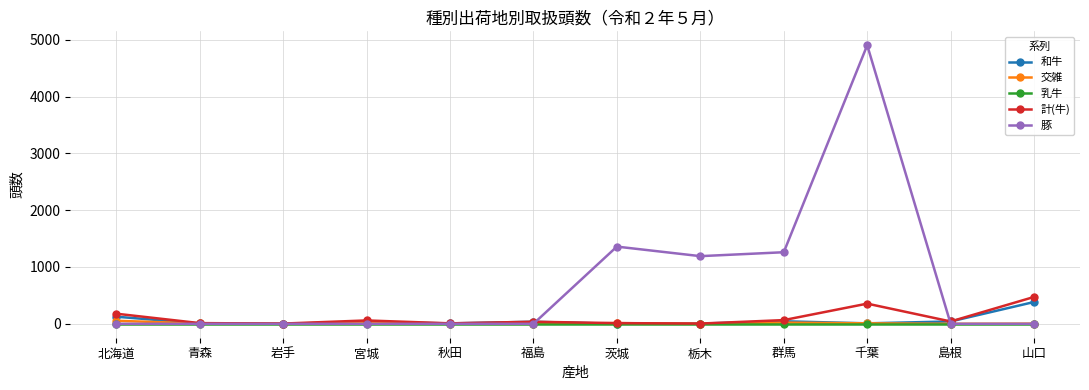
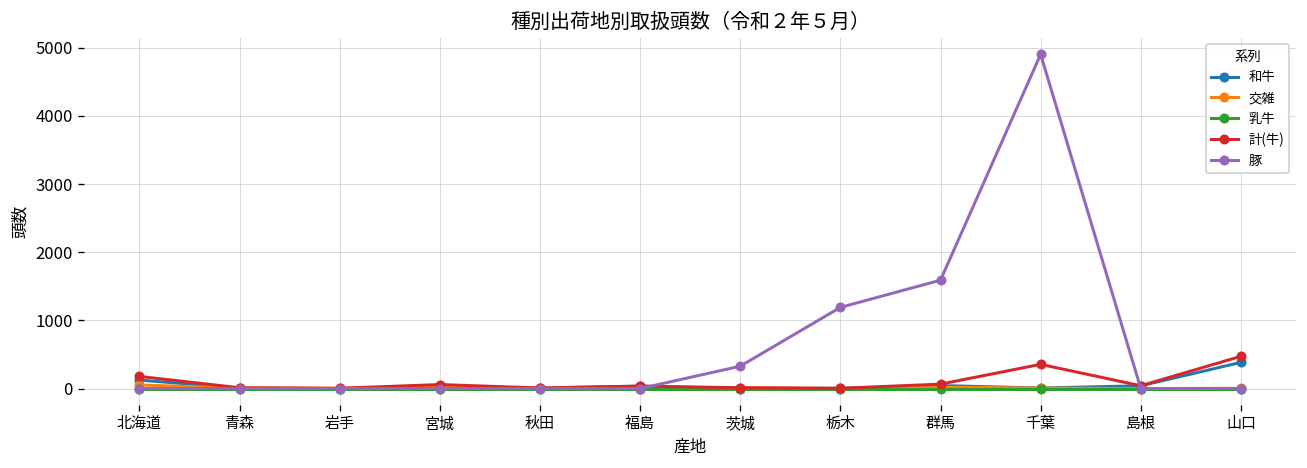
豚, 茨城: 1400 -> 300
豚, 群馬: 1300 -> 1600
